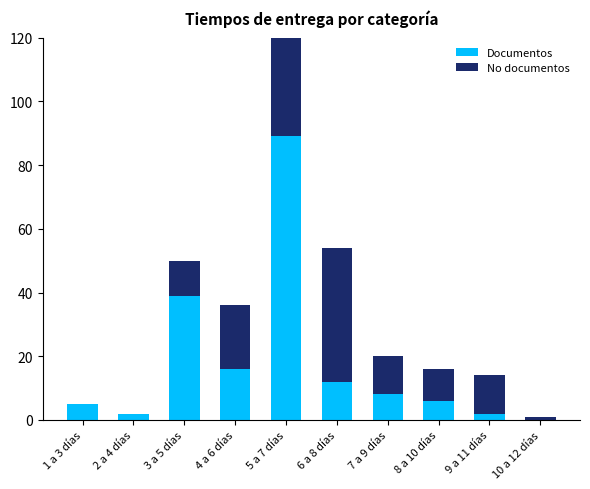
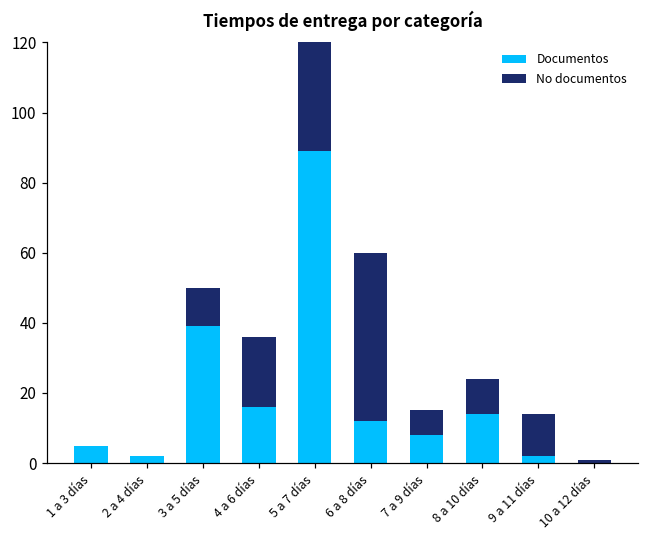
No documentos, 6 a 8 días: 42 -> 48
No documentos, 7 a 9 días: 12 -> 7
Documentos, 8 a 10 días: 6 -> 14
